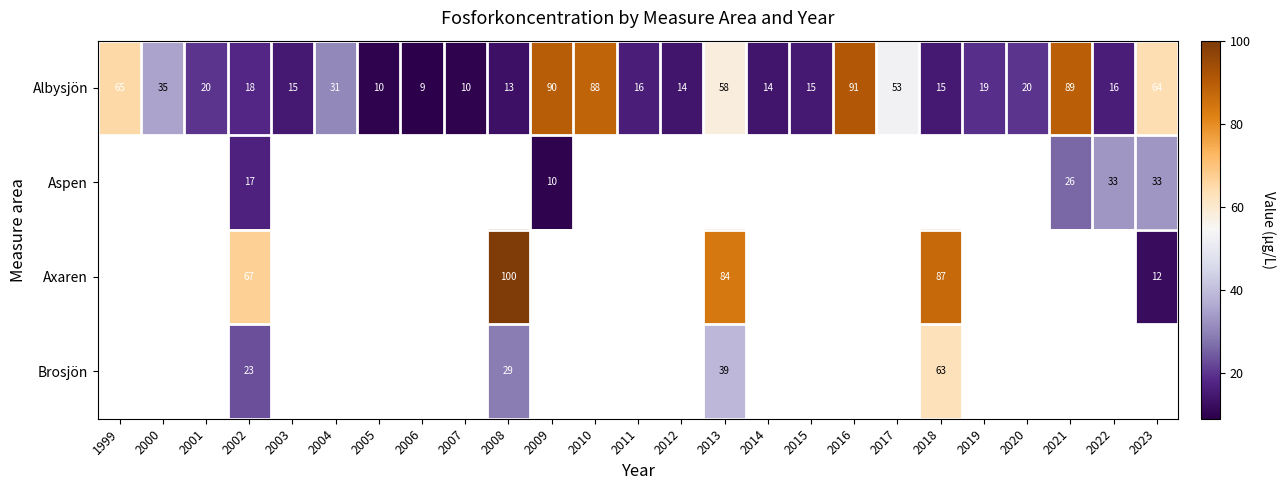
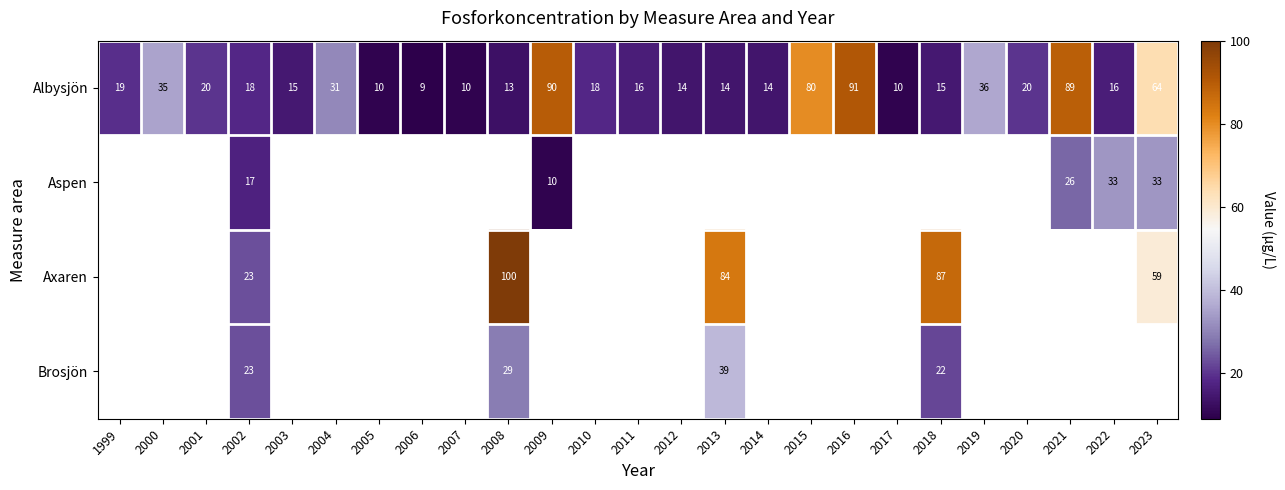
Albysjön, 1999: 65 -> 19
Albysjön, 2010: 88 -> 18
Albysjön, 2013: 58 -> 14
Albysjön, 2015: 15 -> 80
Albysjön, 2017: 53 -> 10
Albysjön, 2019: 19 -> 36
Axaren, 2002: 67 -> 23
Axaren, 2023: 12 -> 59
Brosjön, 2018: 63 -> 22
